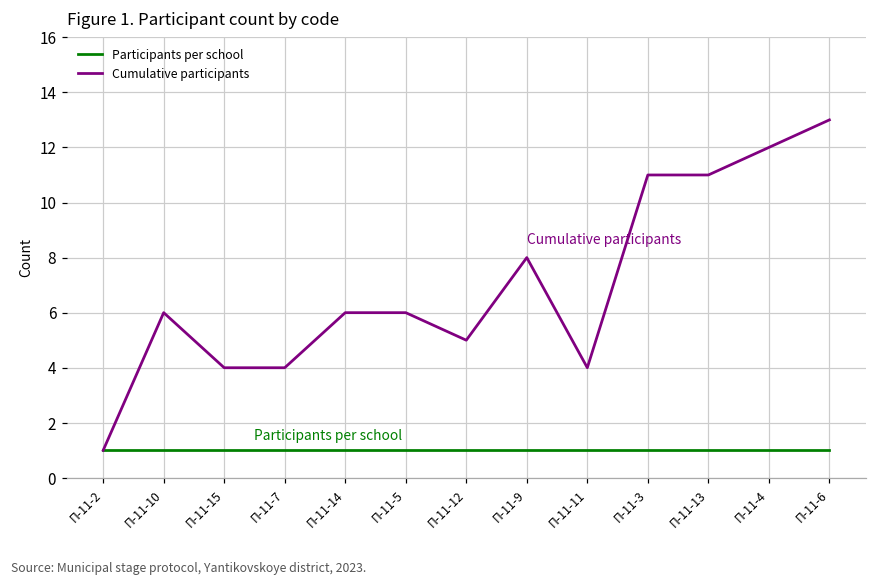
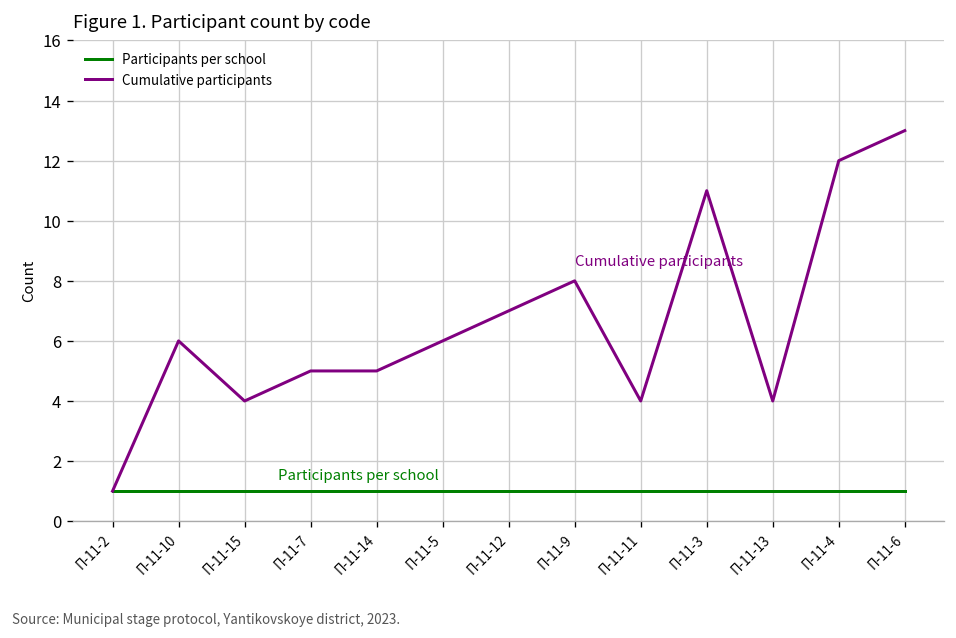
Cumulative participants, П-11-7: 4 -> 5
Cumulative participants, П-11-14: 6 -> 5
Cumulative participants, П-11-12: 5 -> 7
Cumulative participants, П-11-13: 11 -> 4
